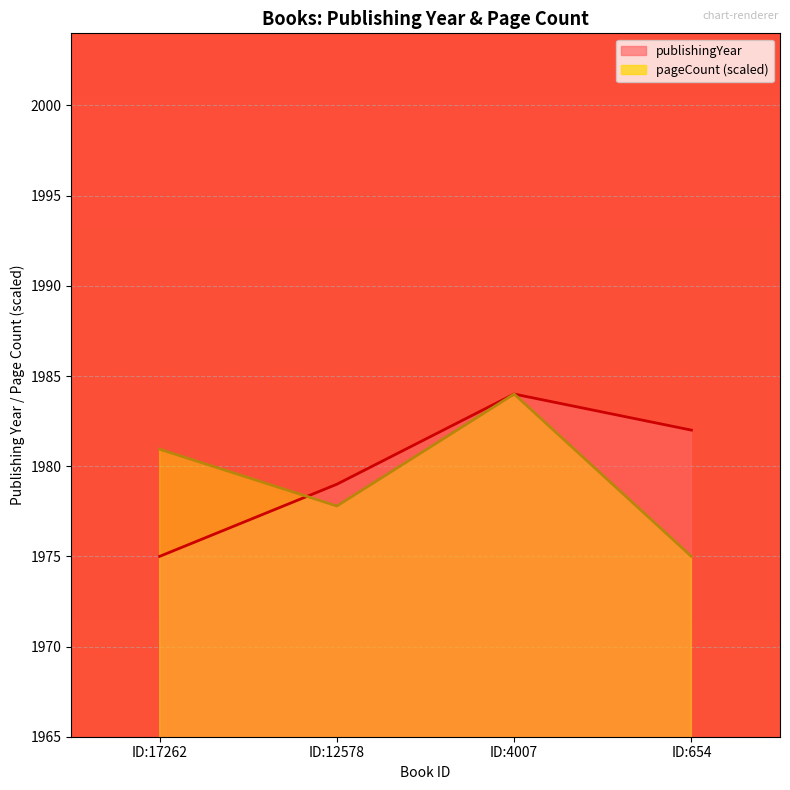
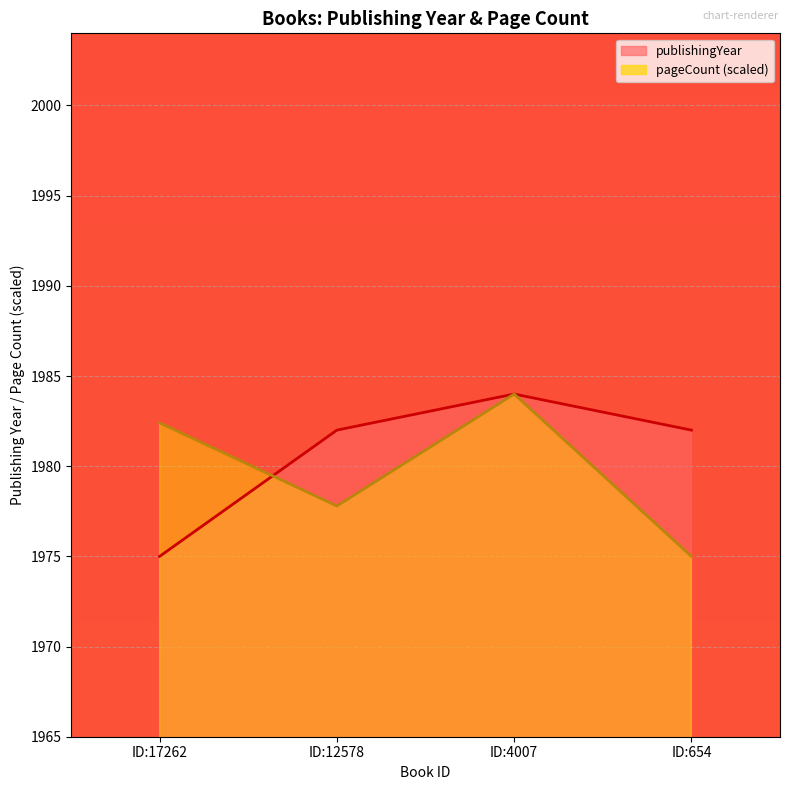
pageCount (scaled), ID:17262: 1980.9 -> 1982.4
publishingYear, ID:12578: 1979 -> 1982
